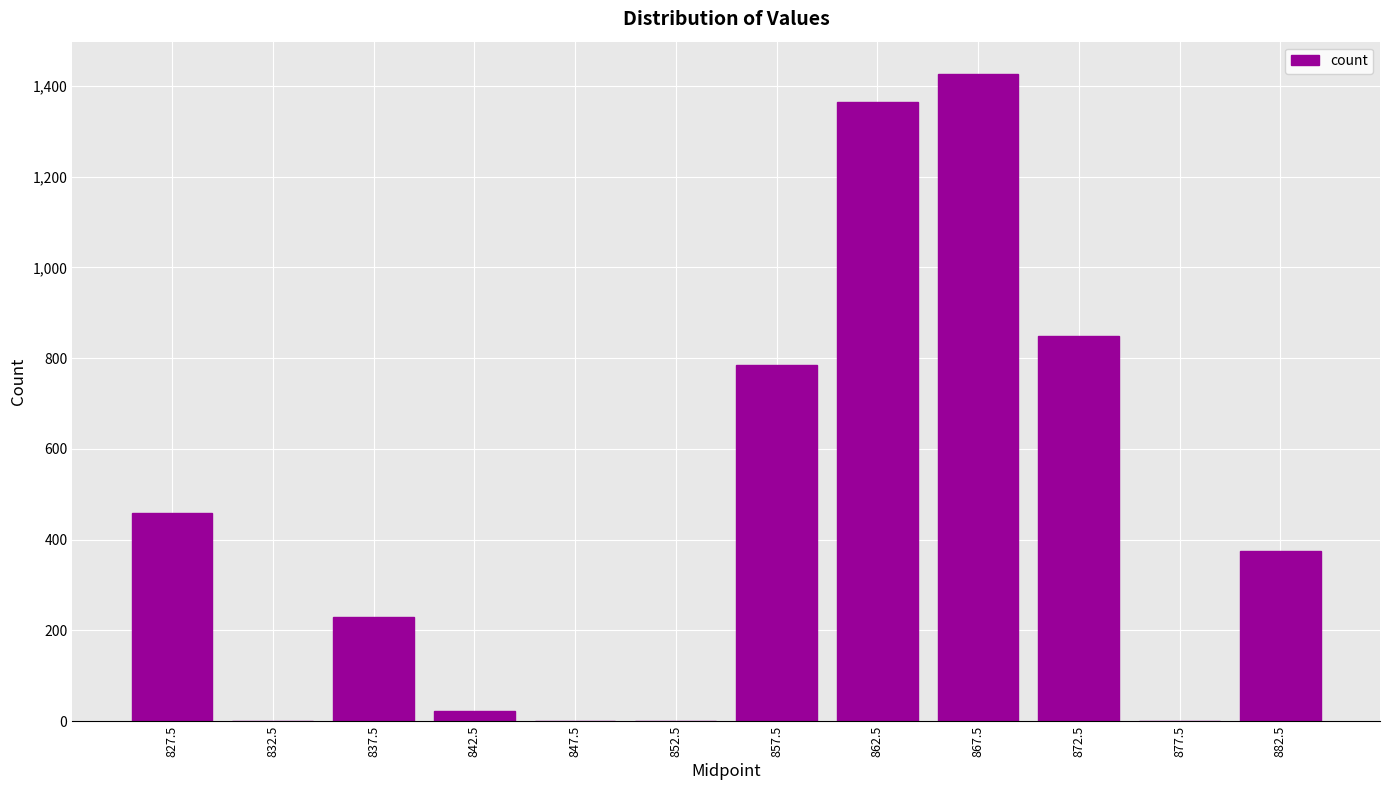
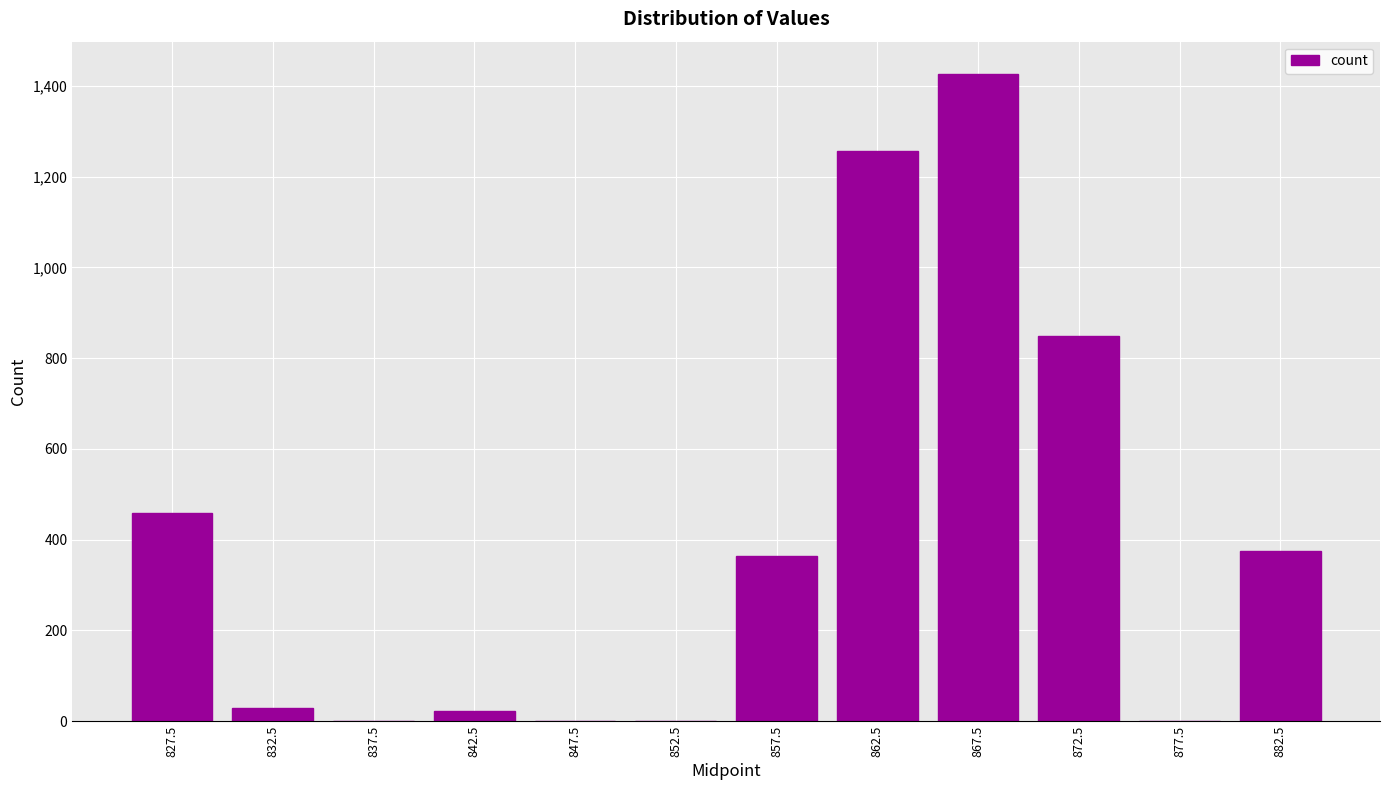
832.5: 0 -> 30
837.5: 230 -> 0
857.5: 790 -> 370
862.5: 1,360 -> 1,260
